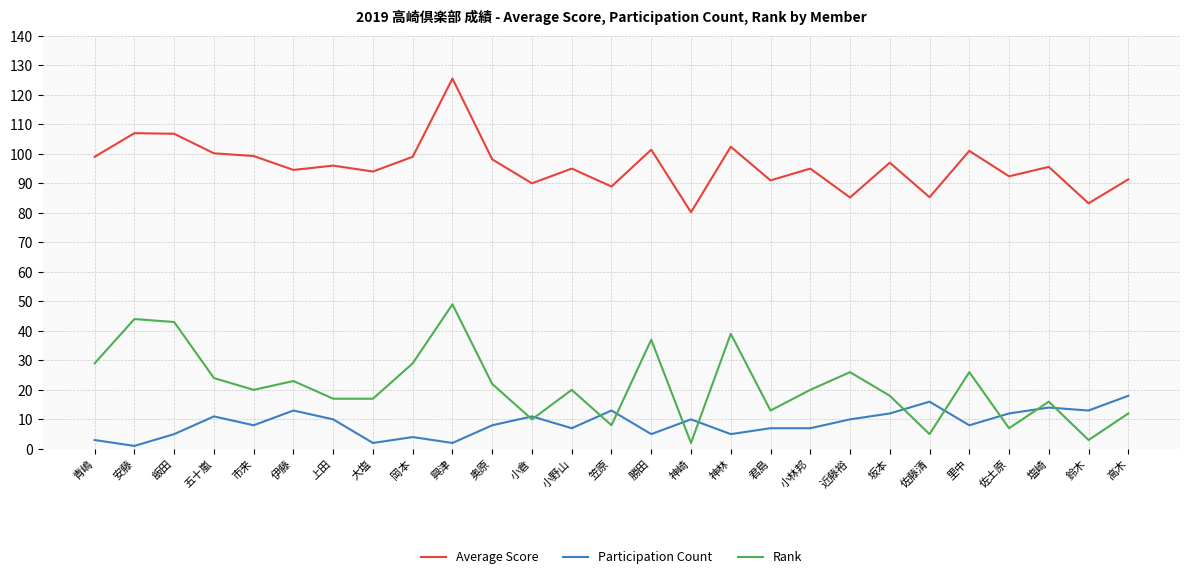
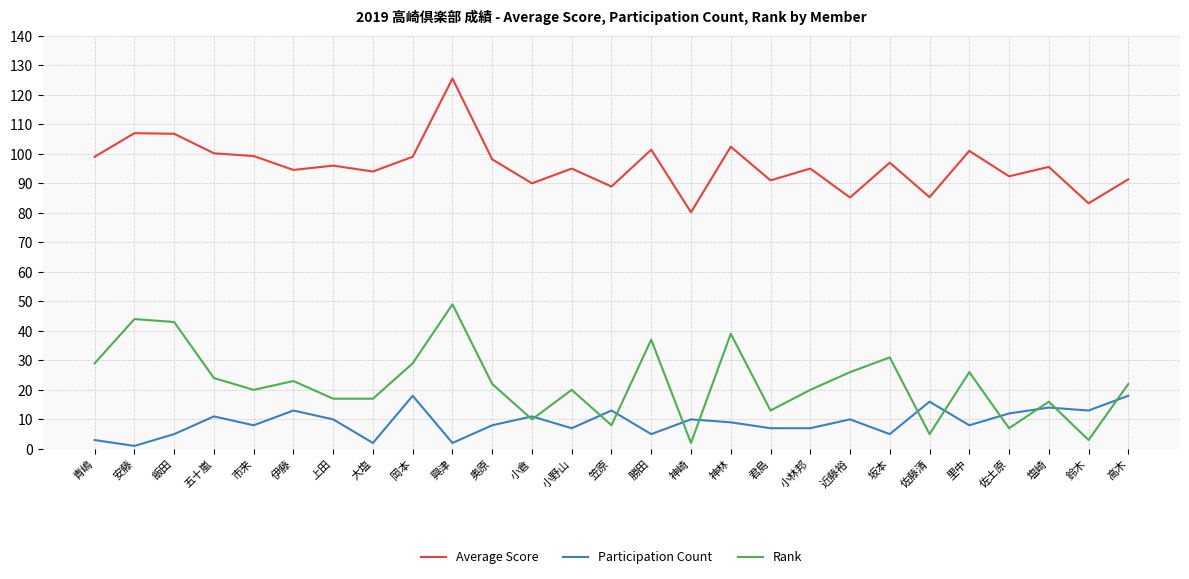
Participation Count, 岡本: 4 -> 18
Participation Count, 神林: 5 -> 9
Participation Count, 坂本: 12 -> 5
Rank, 坂本: 18 -> 31
Rank, 高木: 12 -> 22
